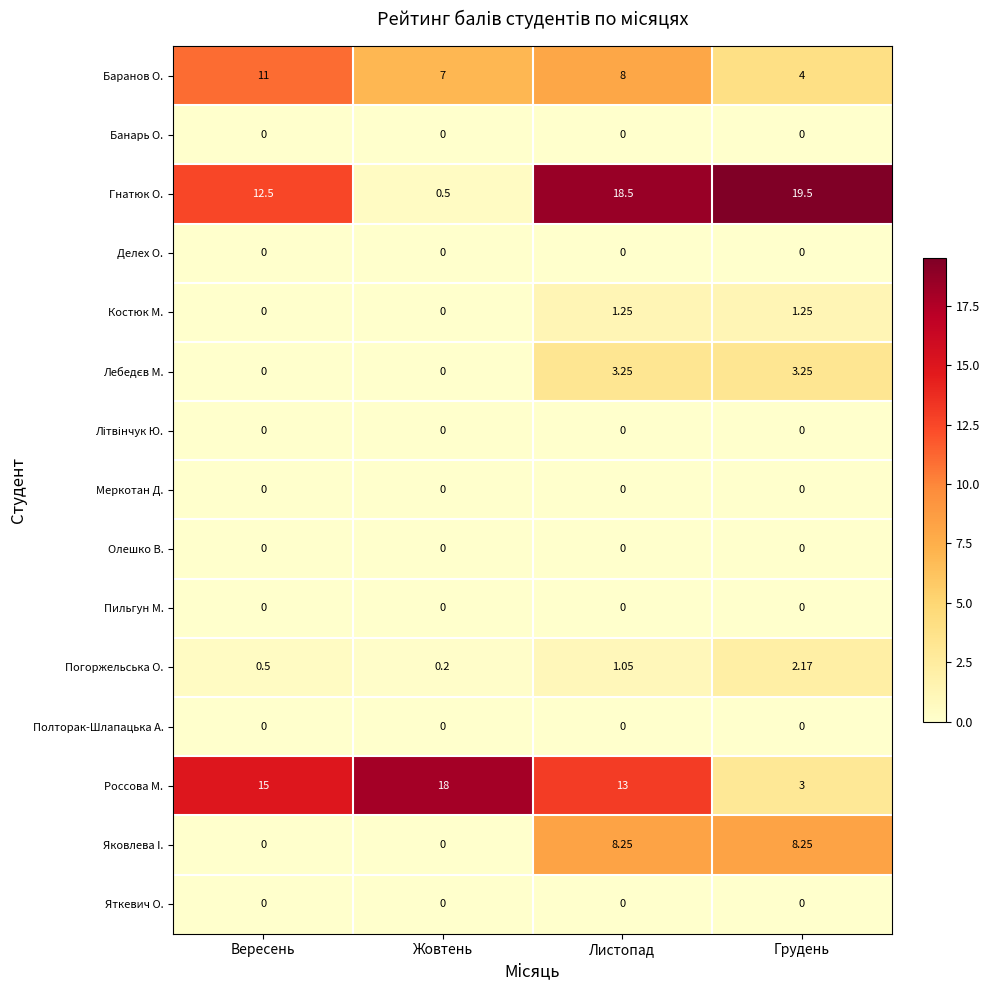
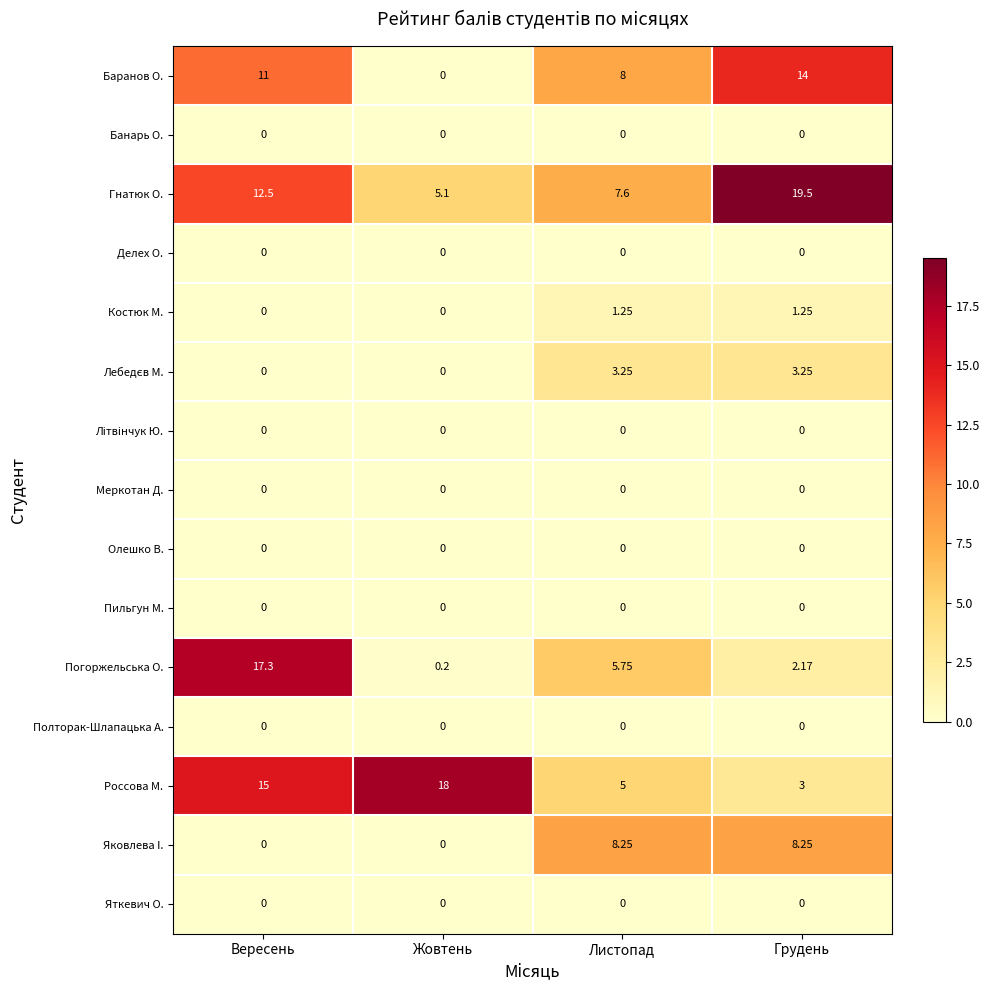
Баранов О., Жовтень: 7 -> 0
Баранов О., Грудень: 4 -> 14
Гнатюк О., Жовтень: 0.5 -> 5.1
Гнатюк О., Листопад: 18.5 -> 7.6
Погоржельська О., Вересень: 0.5 -> 17.3
Погоржельська О., Листопад: 1.05 -> 5.75
Россова М., Листопад: 13 -> 5
